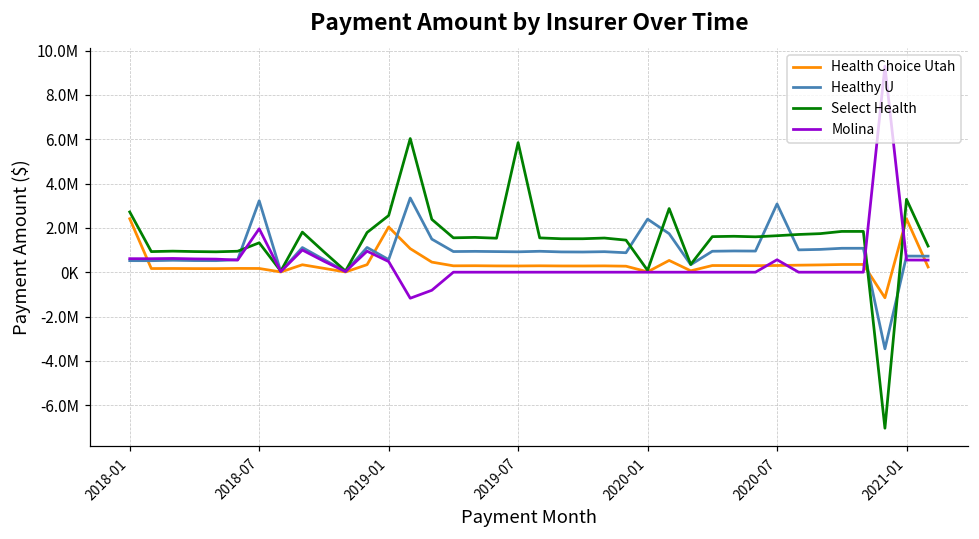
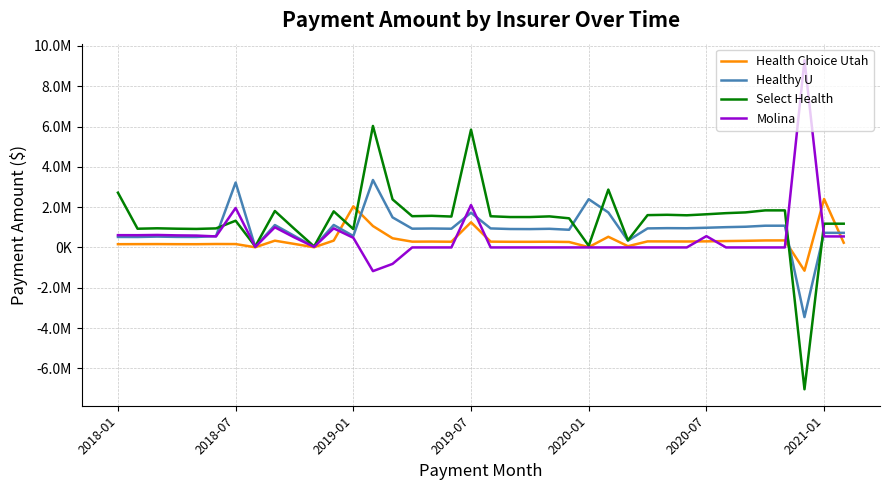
Health Choice Utah, 2018-01: 2400000 -> 200000
Select Health, 2019-01: 2600000 -> 900000
Health Choice Utah, 2019-07: 300000 -> 1200000
Healthy U, 2019-07: 900000 -> 1700000
Molina, 2019-07: 0 -> 2100000
Healthy U, 2020-07: 3100000 -> 1000000
Select Health, 2021-01: 3300000 -> 1200000
